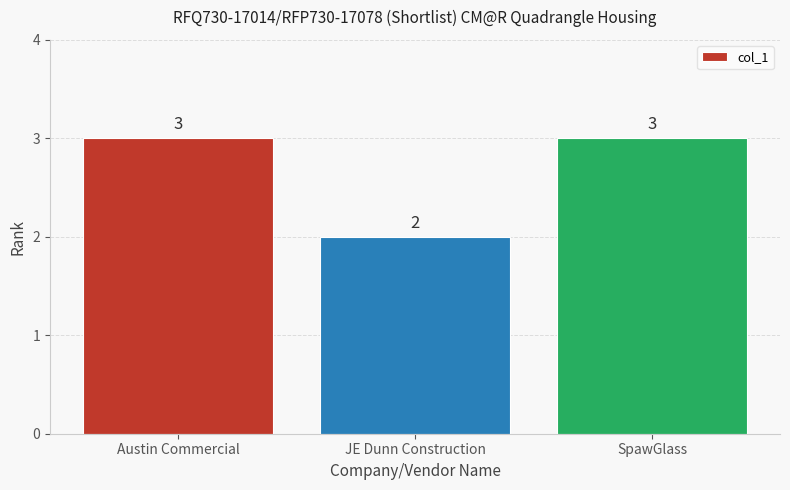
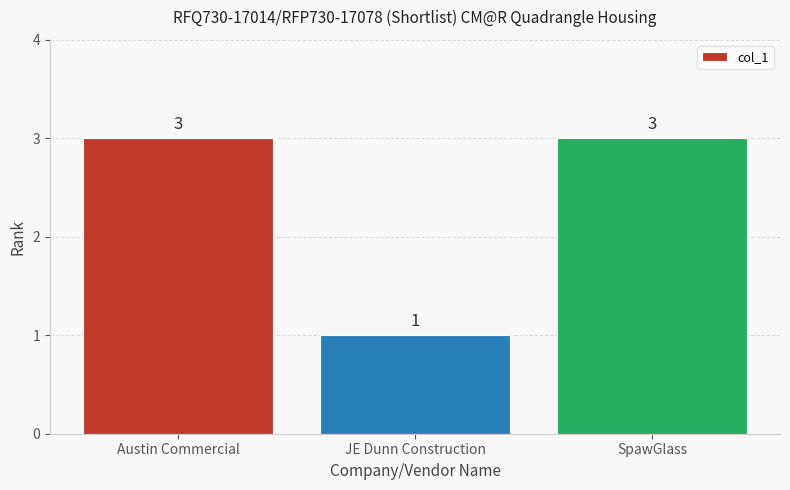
JE Dunn Construction: 2 -> 1
